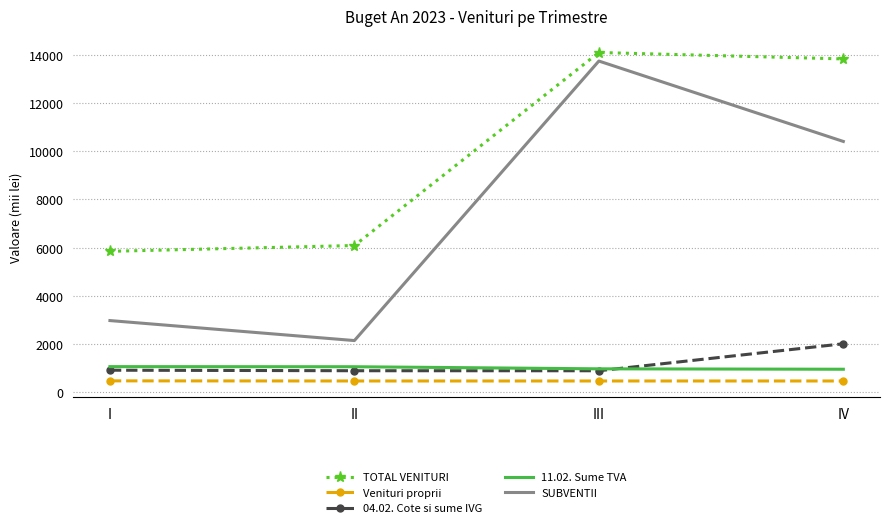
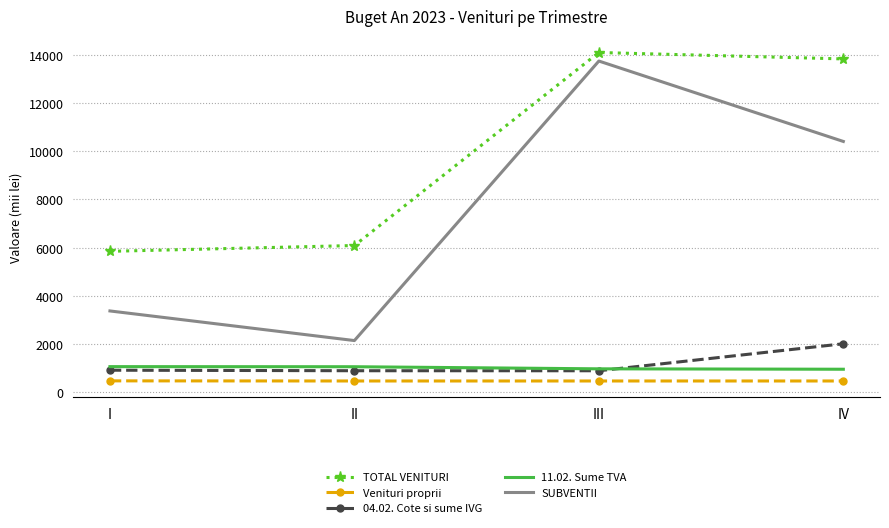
SUBVENTII, I: 3000 -> 3400
